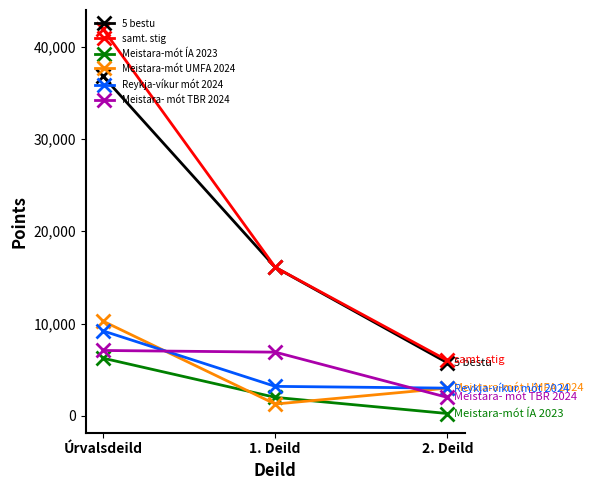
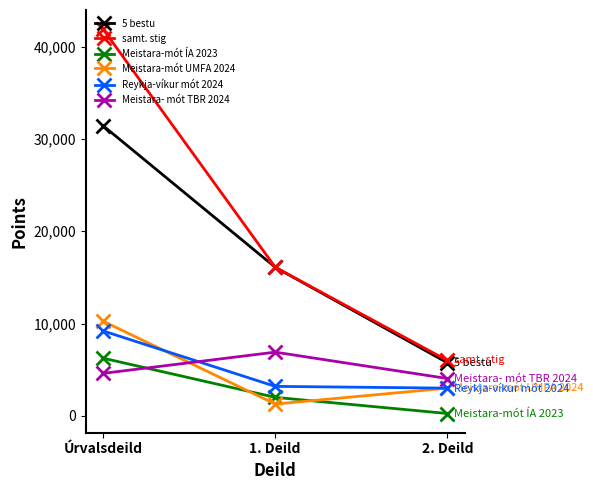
5 bestu, Úrvalsdeild: 37,000 -> 31,000
Meistara- mót TBR 2024, Úrvalsdeild: 7,000 -> 5,000
Meistara- mót TBR 2024, 2. Deild: 2,000 -> 4,000
